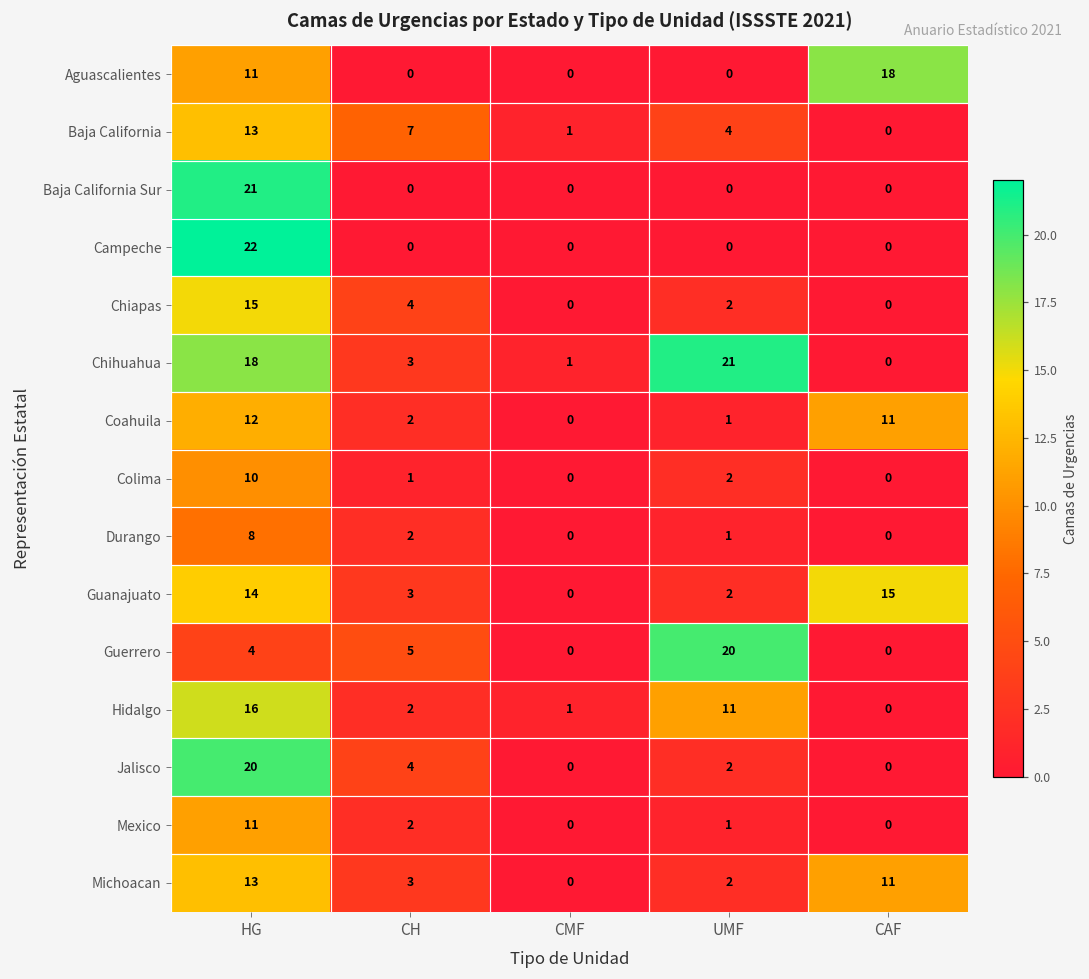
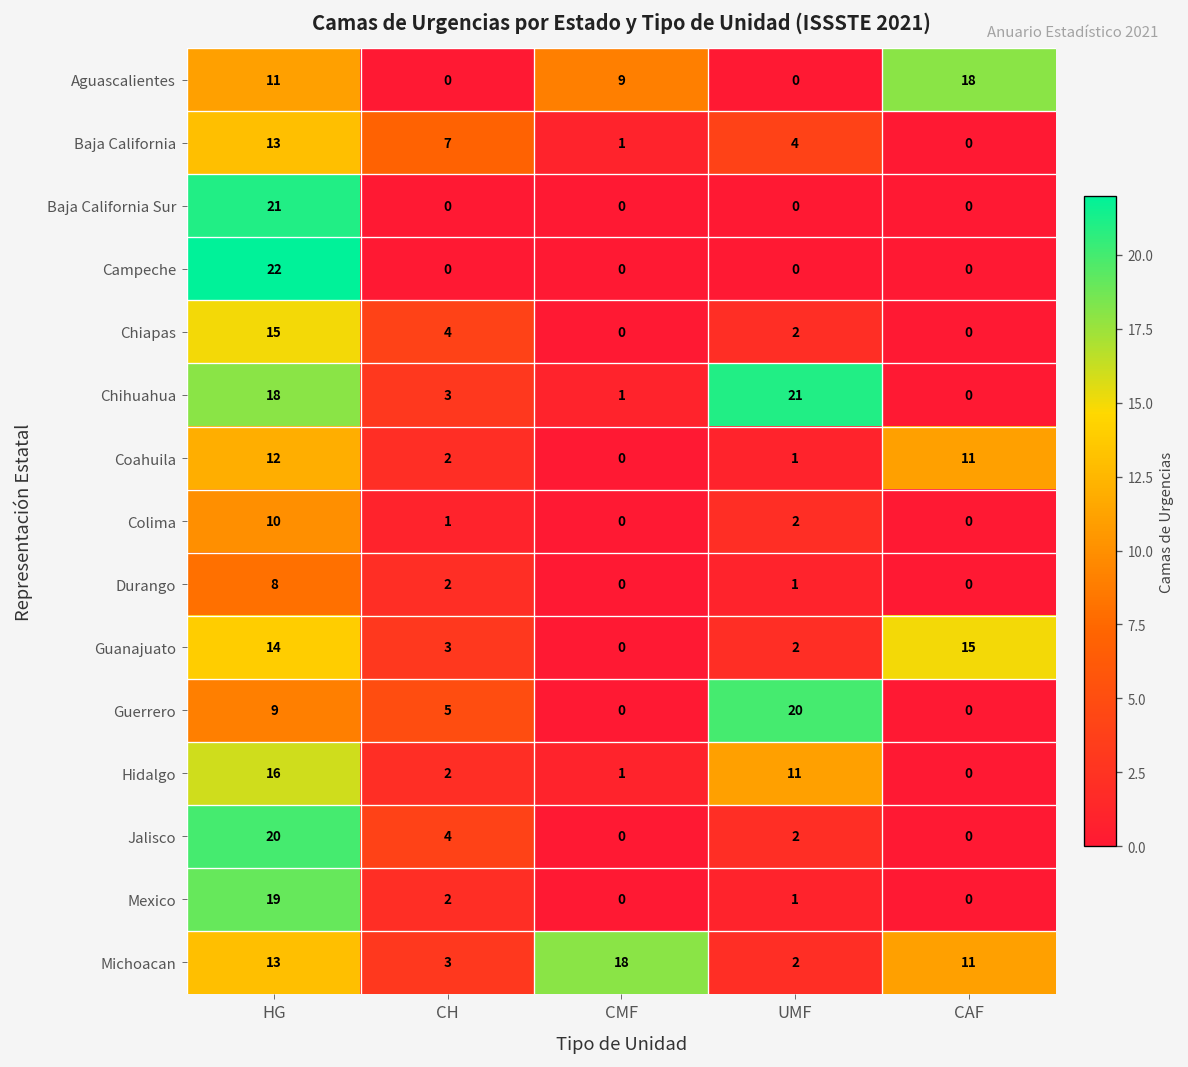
Aguascalientes, CMF: 0 -> 9
Guerrero, HG: 4 -> 9
Mexico, HG: 11 -> 19
Michoacan, CMF: 0 -> 18
